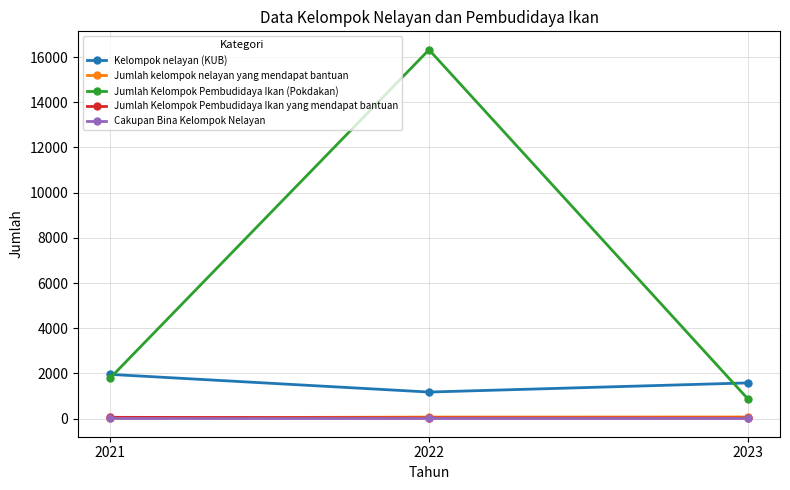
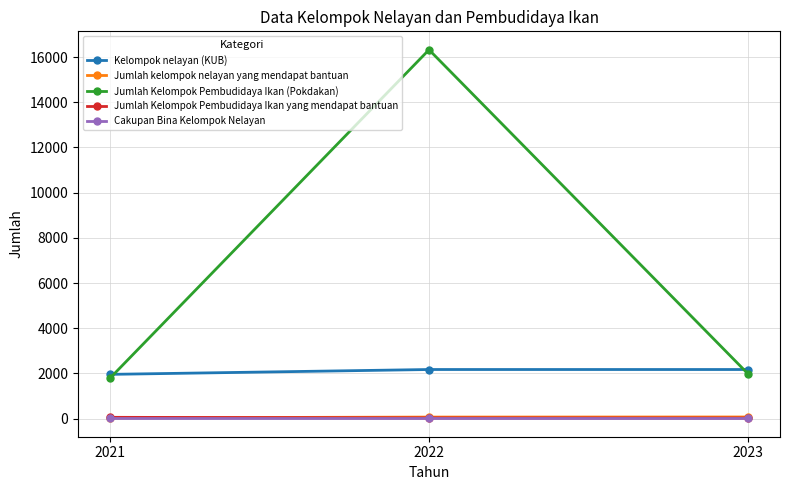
Kelompok nelayan (KUB), 2022: 1200 -> 2200
Kelompok nelayan (KUB), 2023: 1600 -> 2200
Jumlah Kelompok Pembudidaya Ikan (Pokdakan), 2023: 900 -> 2000
